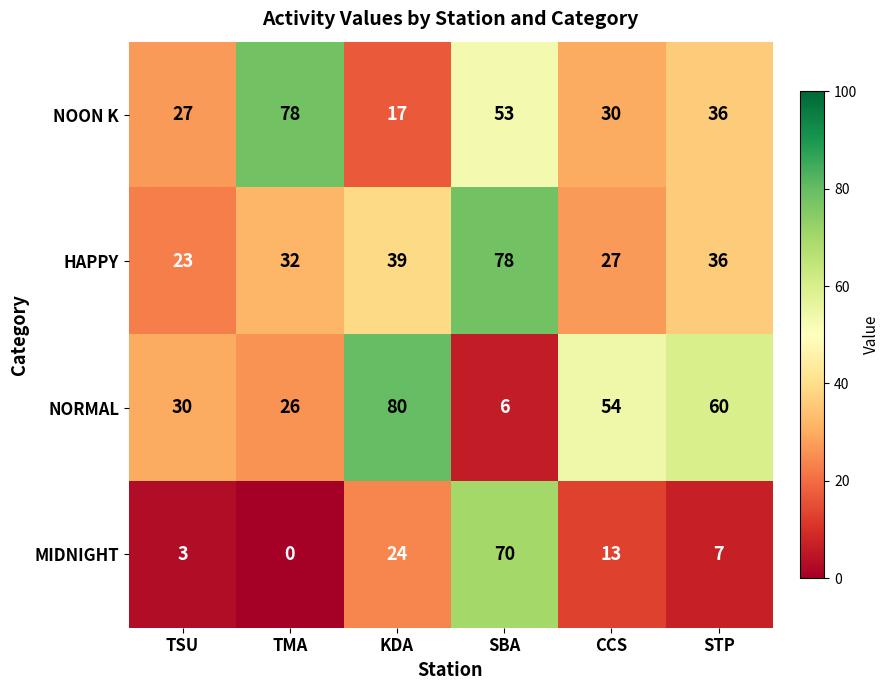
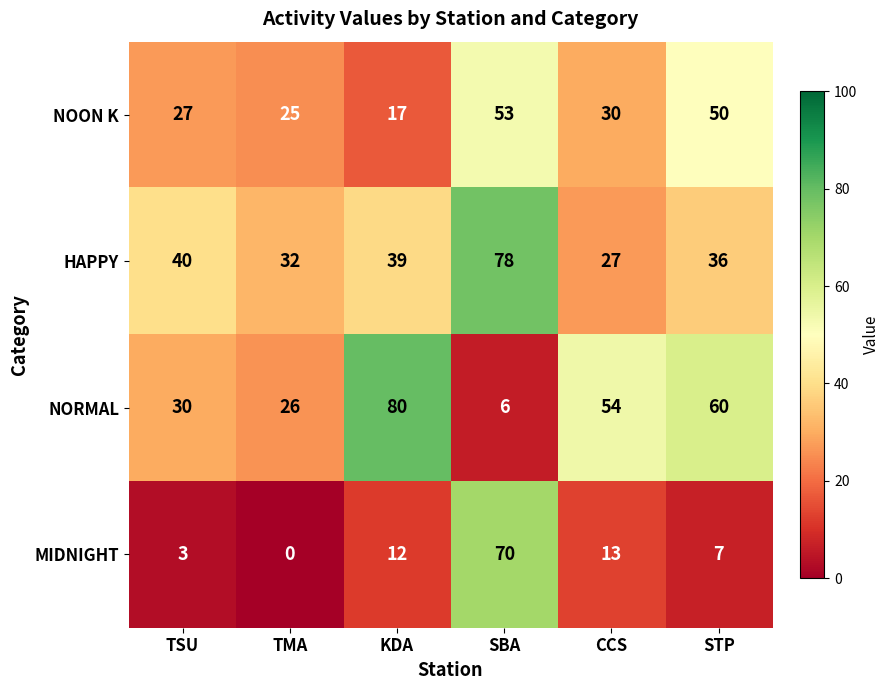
NOON K, TMA: 78 -> 25
NOON K, STP: 36 -> 50
HAPPY, TSU: 23 -> 40
MIDNIGHT, KDA: 24 -> 12
